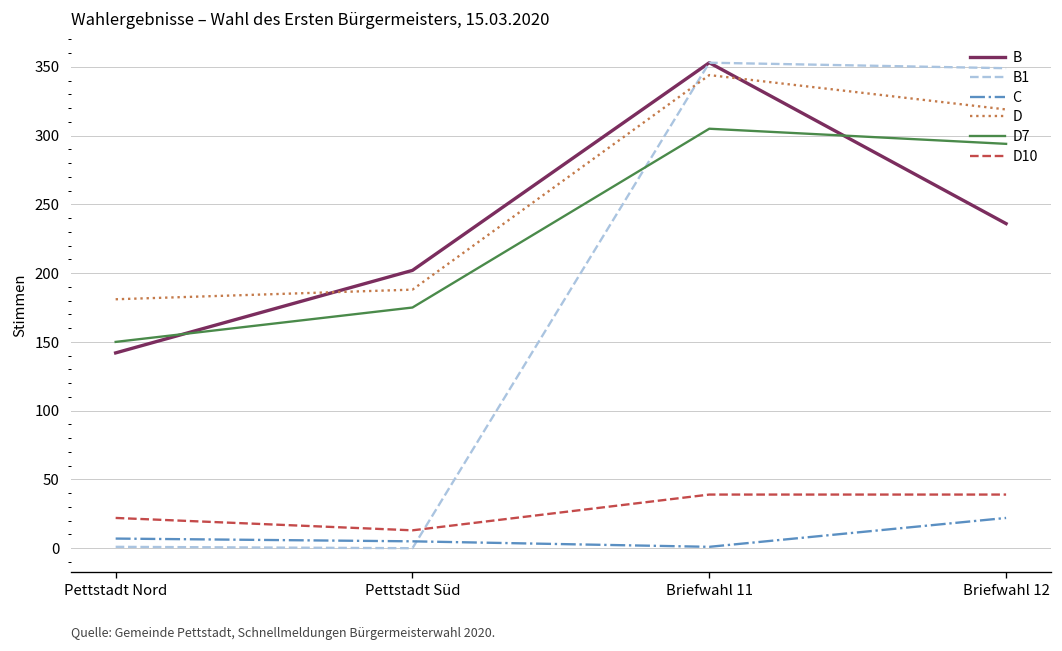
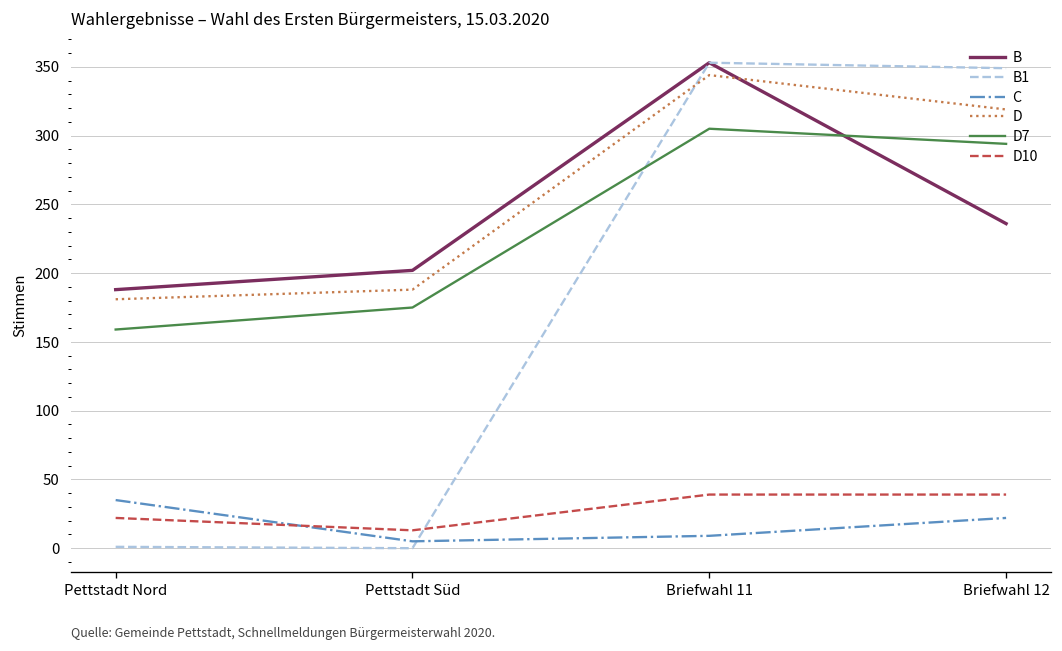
B, Pettstadt Nord: 142 -> 188
C, Pettstadt Nord: 7 -> 35
D7, Pettstadt Nord: 150 -> 159
C, Briefwahl 11: 1 -> 9
